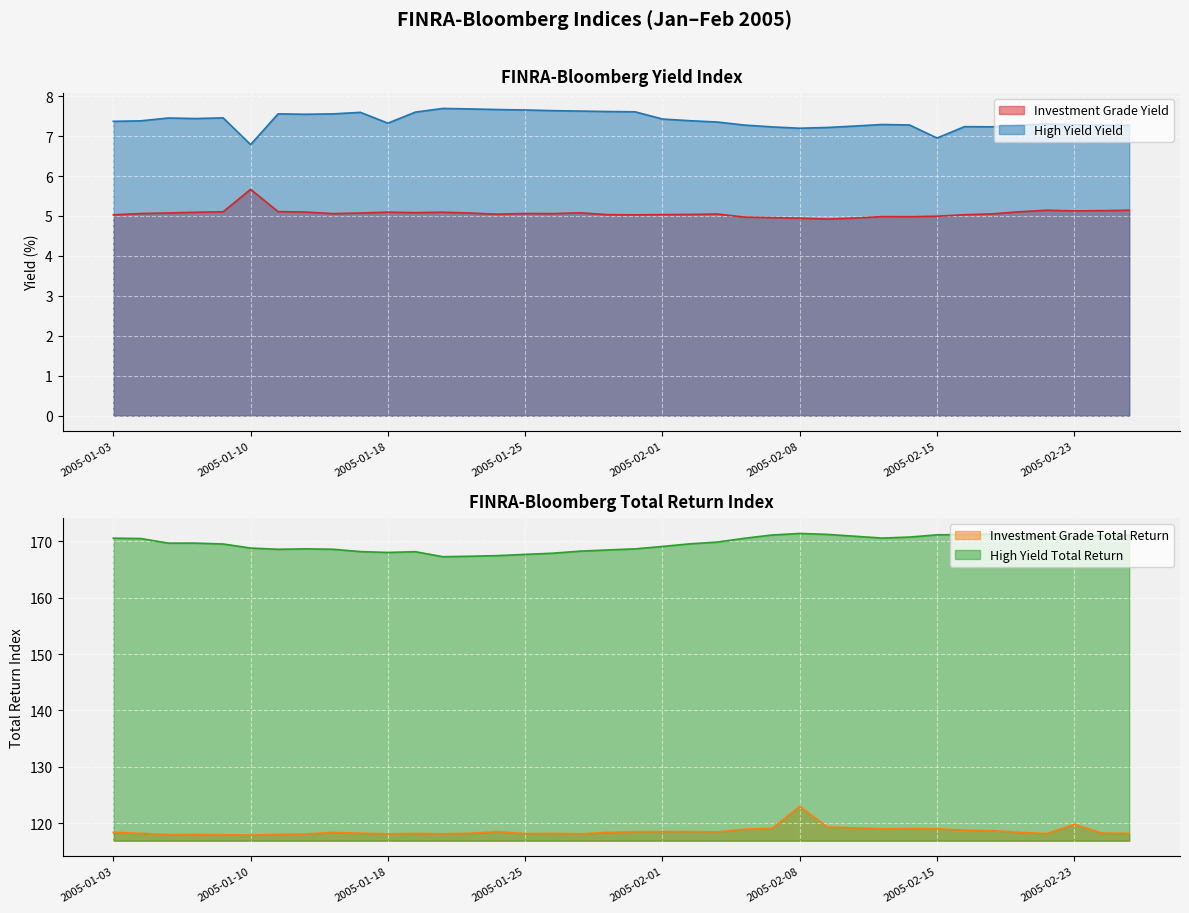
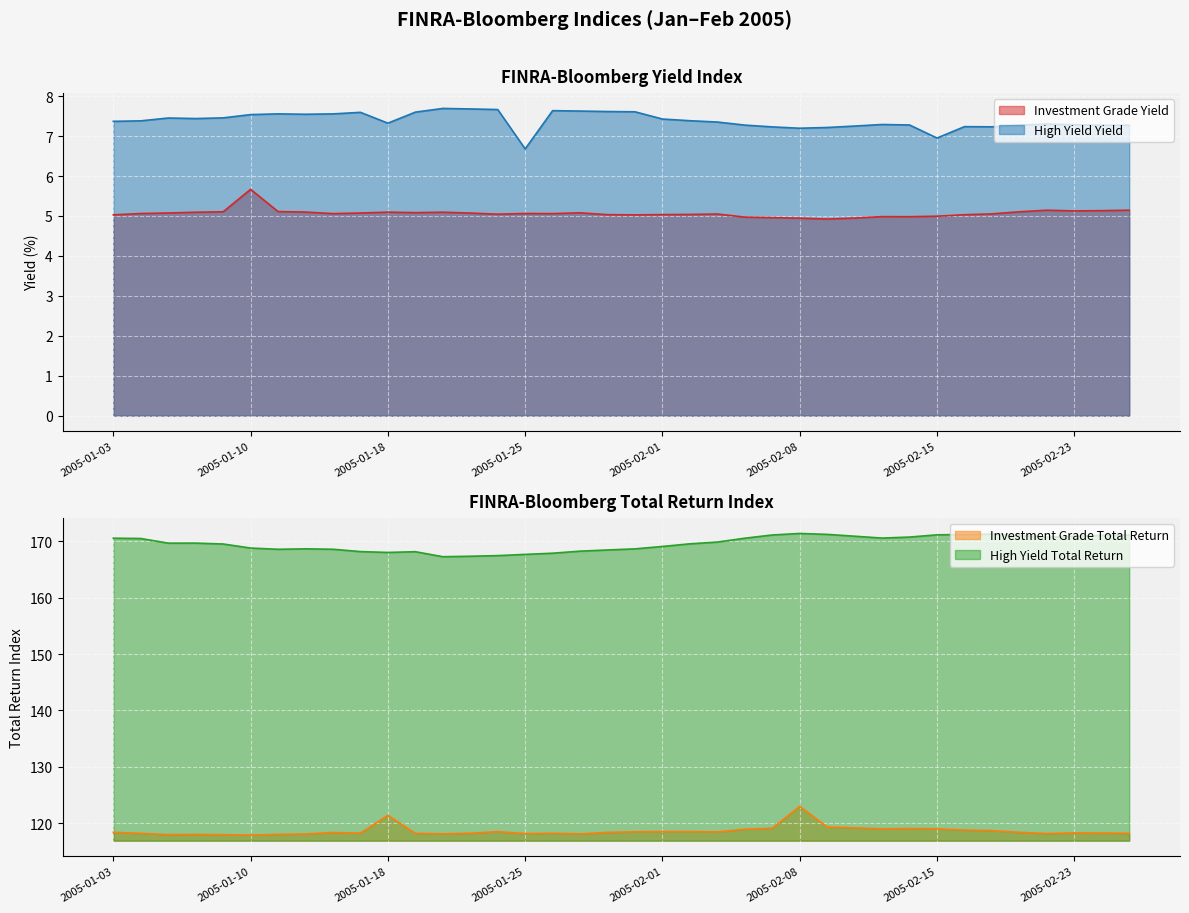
FINRA-Bloomberg Yield Index, High Yield Yield, 2005-01-10: 6.8 -> 7.5
FINRA-Bloomberg Yield Index, High Yield Yield, 2005-01-25: 7.7 -> 6.7
FINRA-Bloomberg Total Return Index, Investment Grade Total Return, 2005-01-18: 118 -> 121
FINRA-Bloomberg Total Return Index, Investment Grade Total Return, 2005-02-23: 120 -> 118
